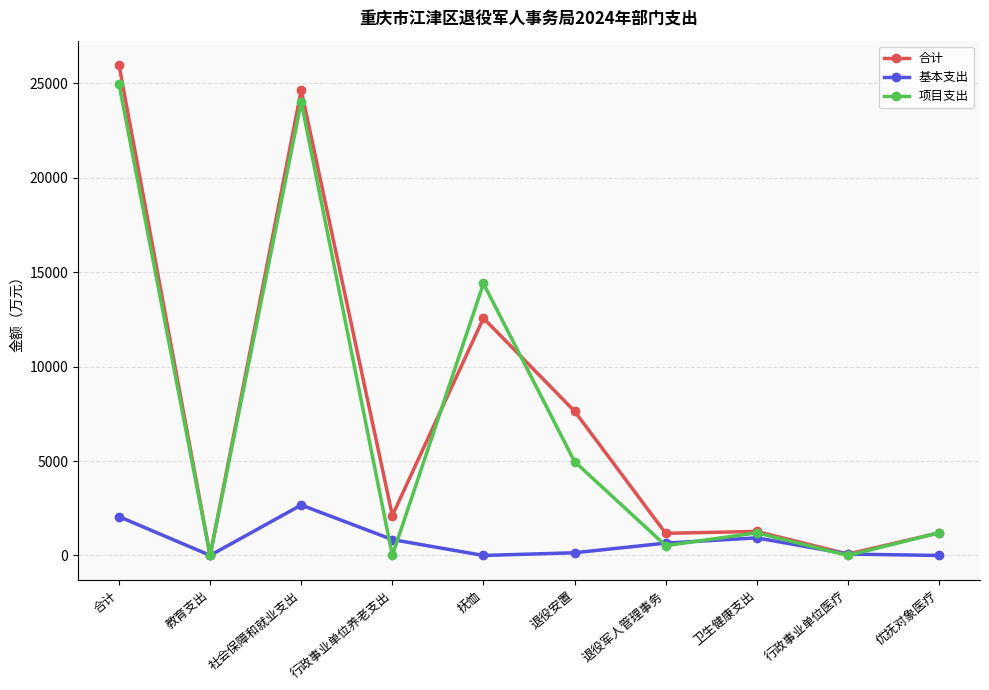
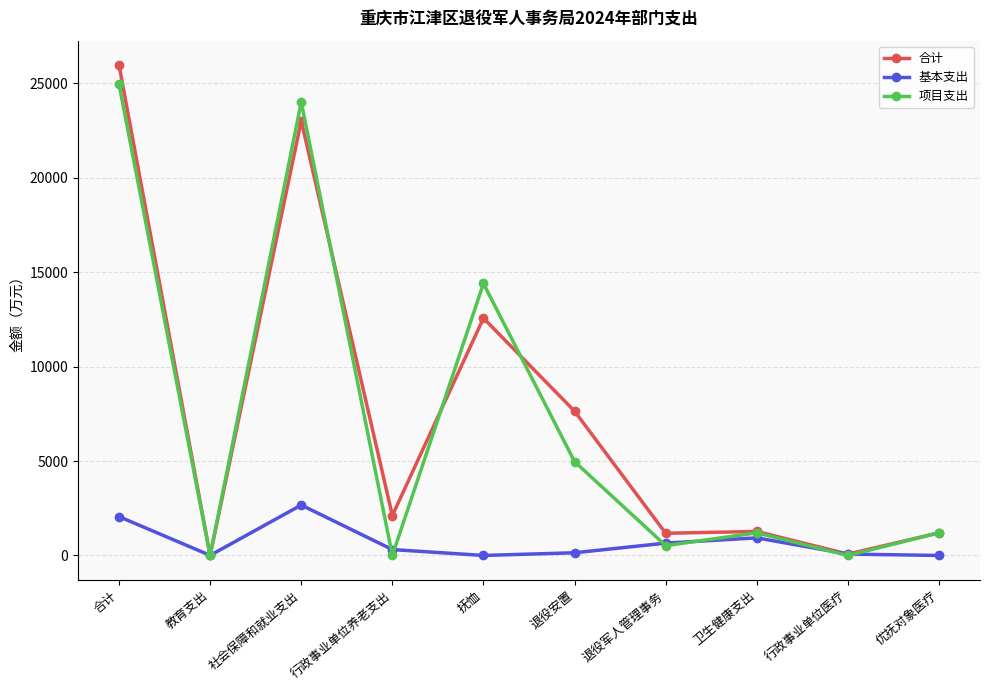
合计, 社会保障和就业支出: 24600 -> 23000
基本支出, 行政事业单位养老支出: 800 -> 300
